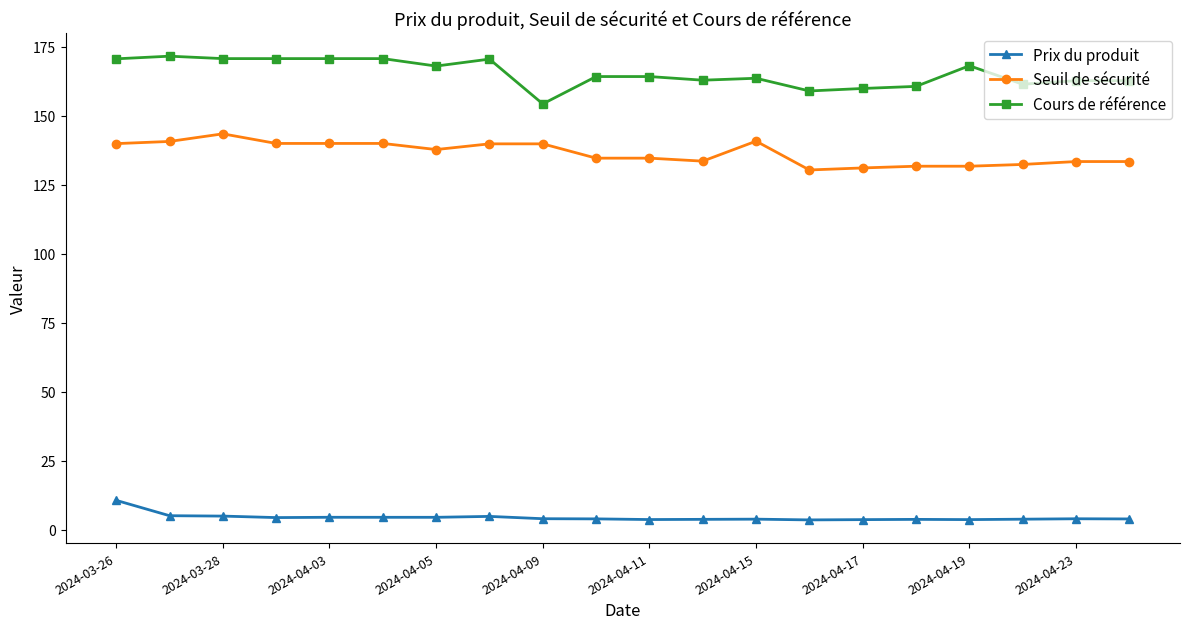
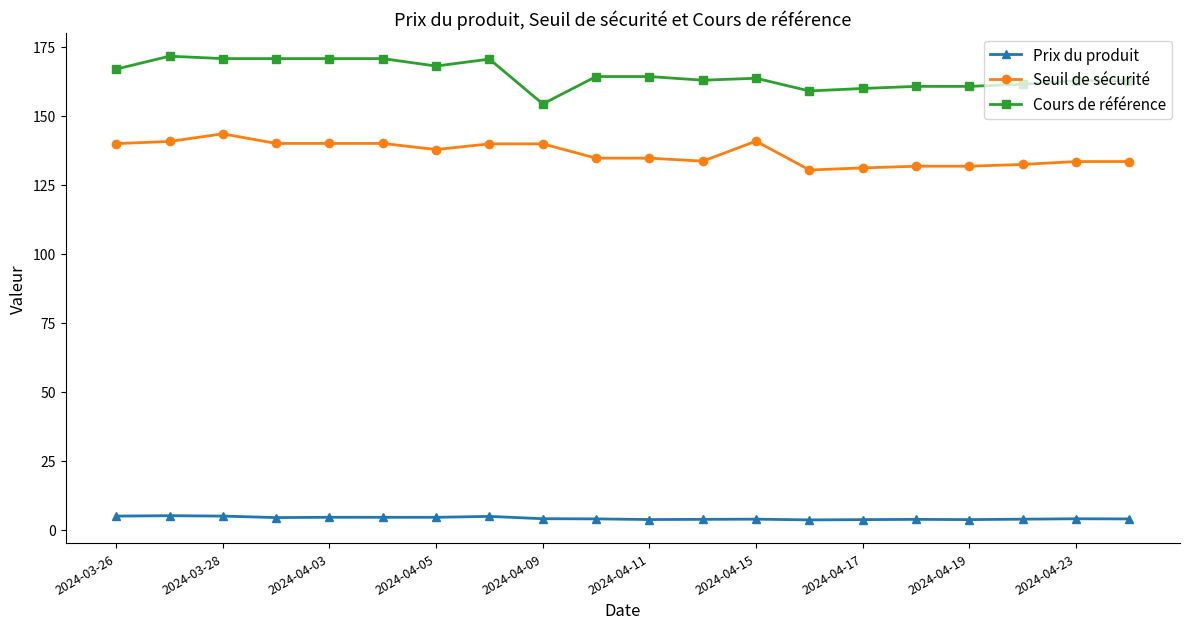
Prix du produit, 2024-03-26: 11 -> 5
Cours de référence, 2024-03-26: 171 -> 167
Cours de référence, 2024-04-19: 168 -> 161
